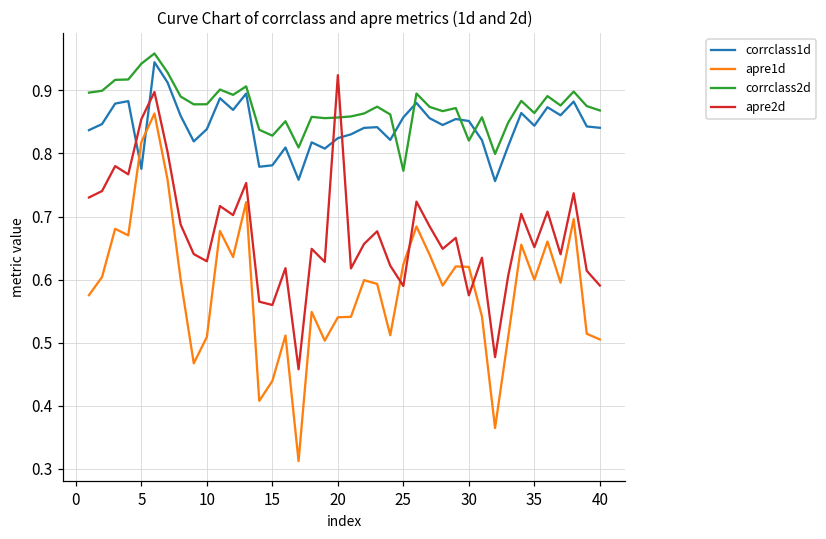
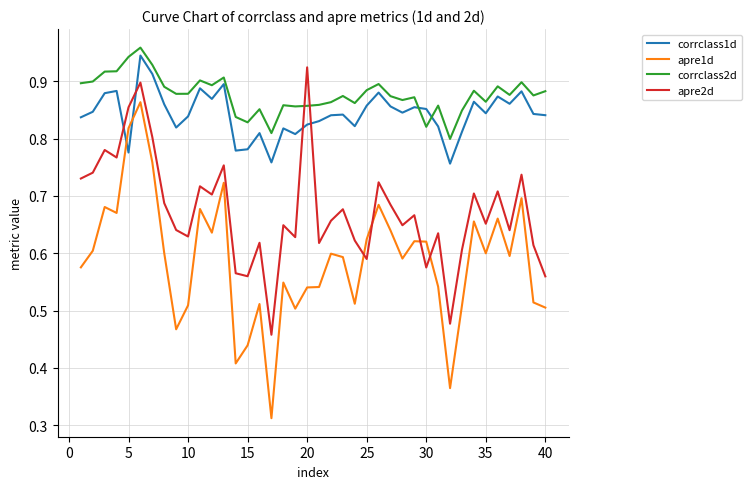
corrclass2d, 25: 0.77 -> 0.88
corrclass2d, 40: 0.87 -> 0.88
apre2d, 40: 0.59 -> 0.56
